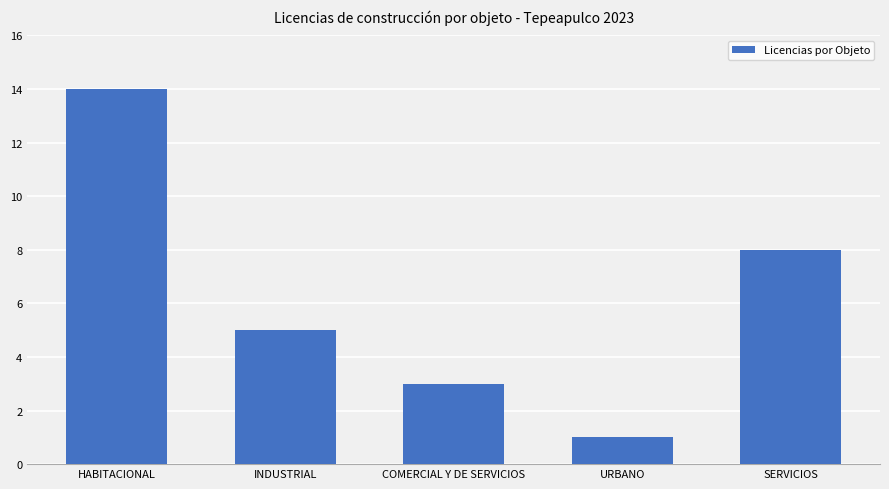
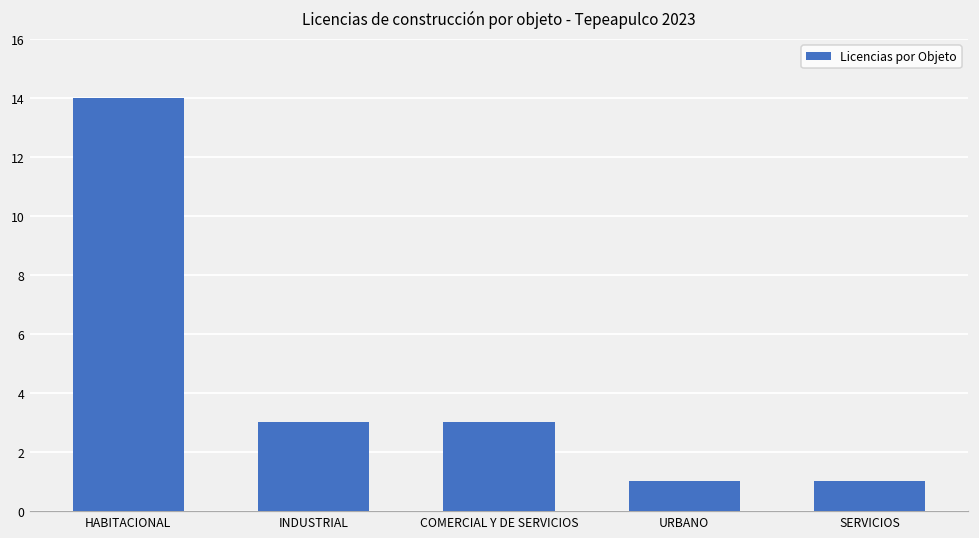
INDUSTRIAL: 5 -> 3
SERVICIOS: 8 -> 1
